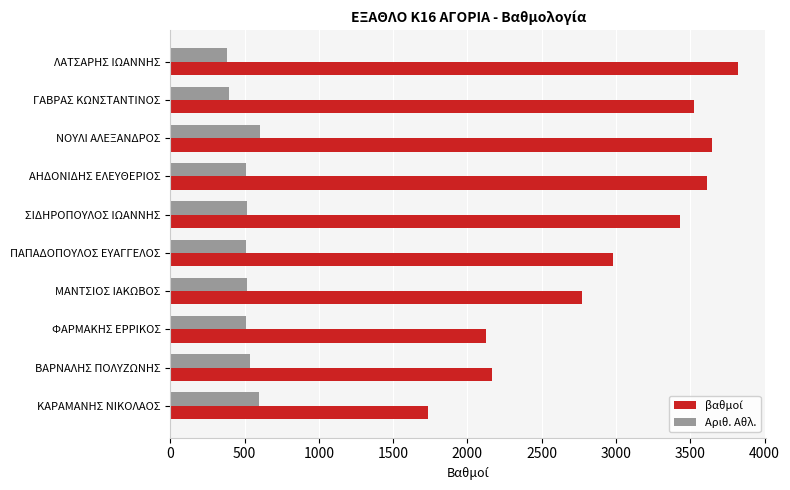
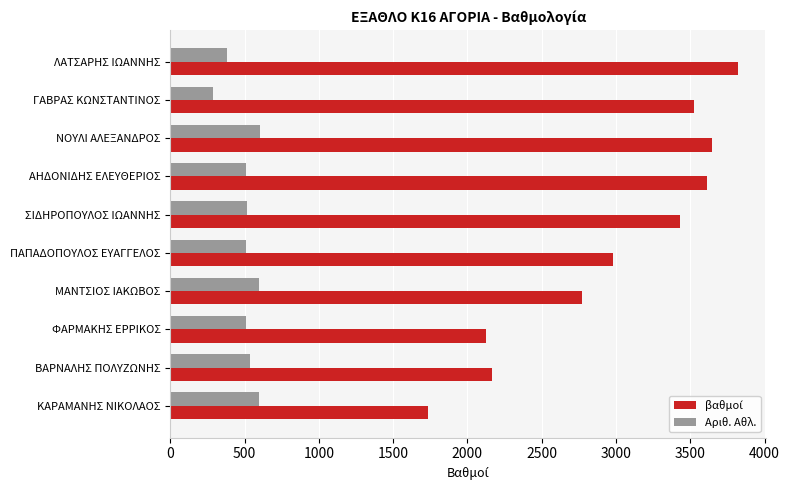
Αριθ. Αθλ., ΓΑΒΡΑΣ ΚΩΝΣΤΑΝΤΙΝΟΣ: 400 -> 290
Αριθ. Αθλ., ΜΑΝΤΣΙΟΣ ΙΑΚΩΒΟΣ: 520 -> 600
